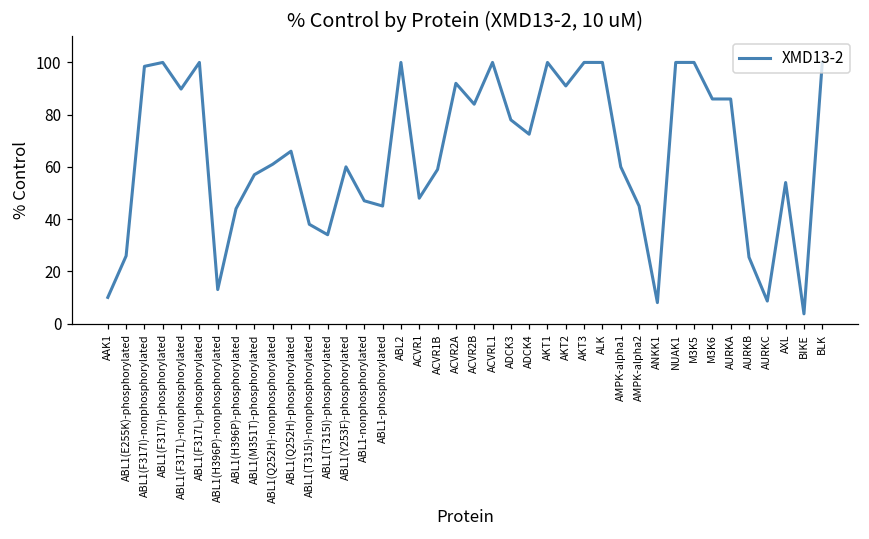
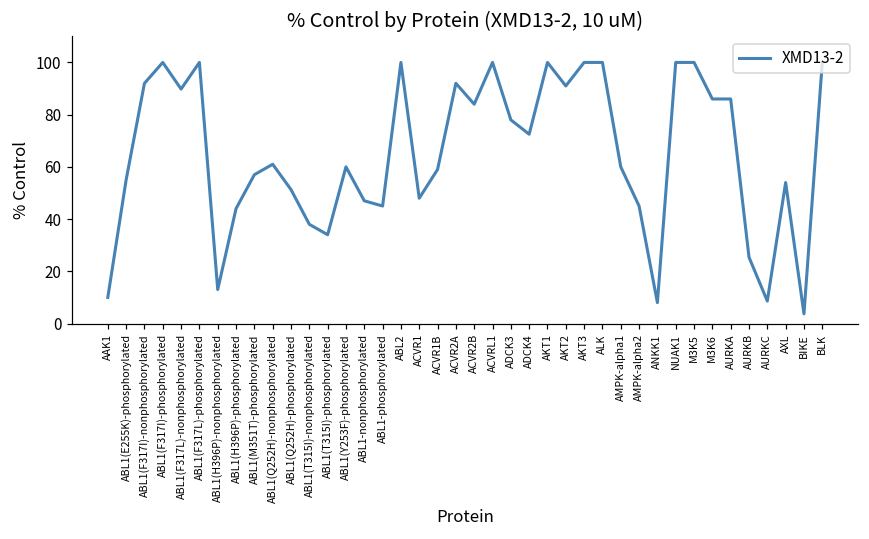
ABL1(E255K)-phosphorylated: 26 -> 55
ABL1(F317I)-nonphosphorylated: 99 -> 92
ABL1(Q252H)-phosphorylated: 66 -> 51
